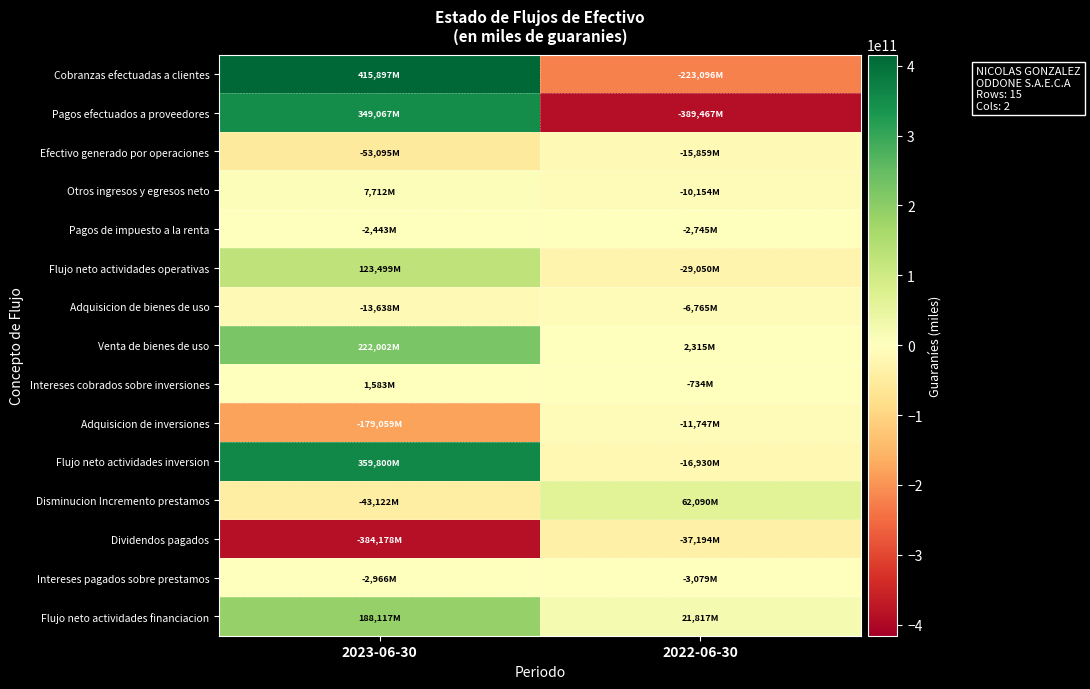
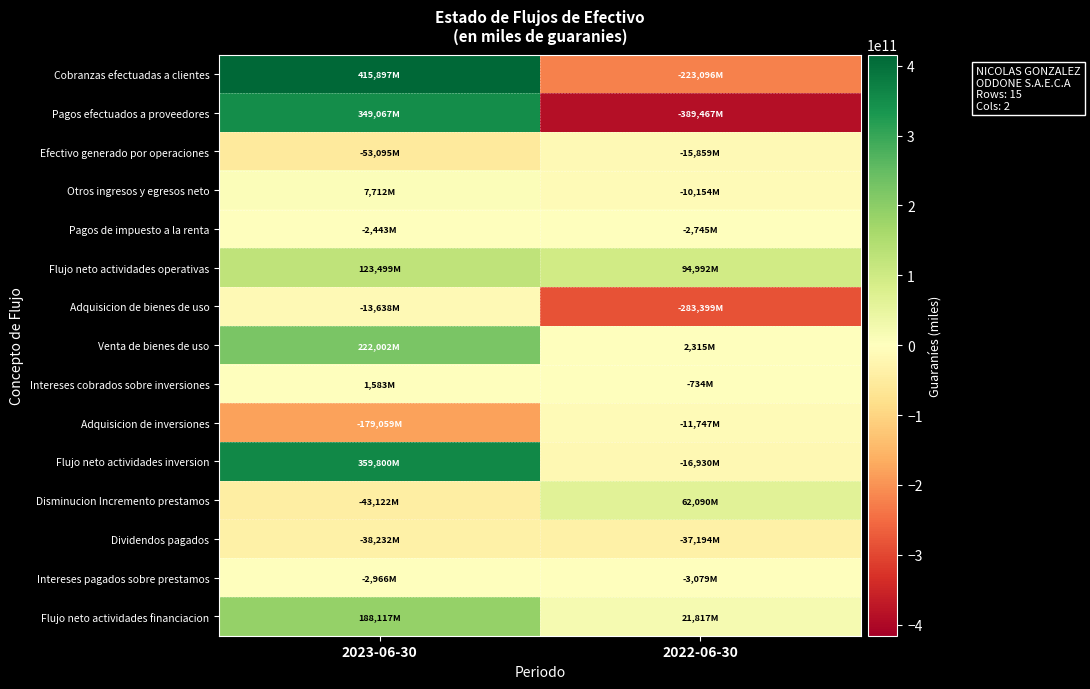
Flujo neto actividades operativas, 2022-06-30: -29,050M -> 94,992M
Adquisicion de bienes de uso, 2022-06-30: -6,765M -> -283,399M
Dividendos pagados, 2023-06-30: -384,178M -> -38,232M
